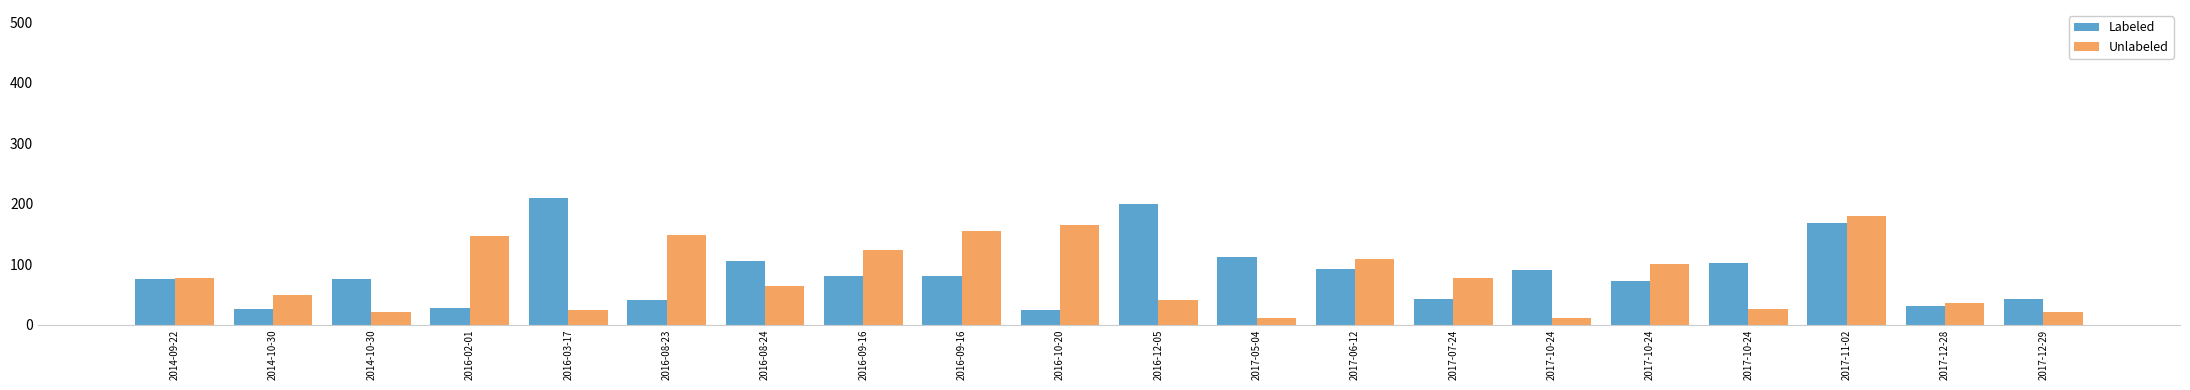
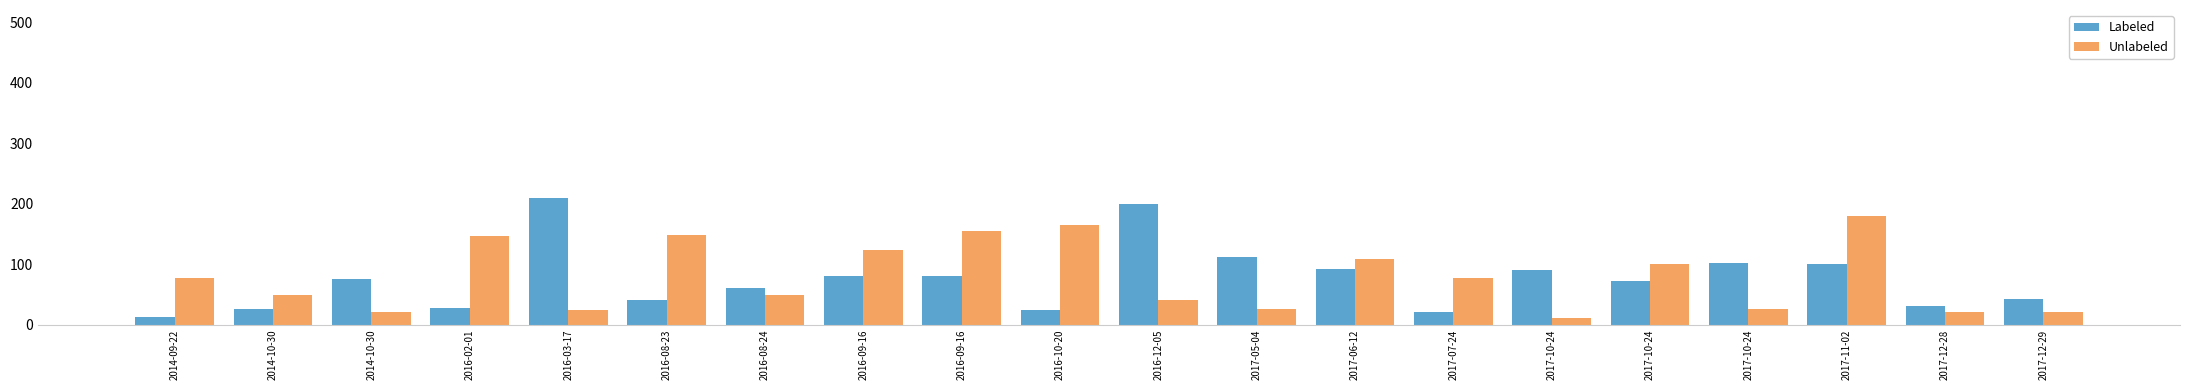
Labeled, 2014-09-22: 80 -> 10
Labeled, 2016-08-24: 100 -> 60
Unlabeled, 2016-08-24: 60 -> 50
Unlabeled, 2017-05-04: 10 -> 30
Labeled, 2017-07-24: 40 -> 20
Labeled, 2017-11-02: 170 -> 100
Unlabeled, 2017-12-28: 40 -> 20
